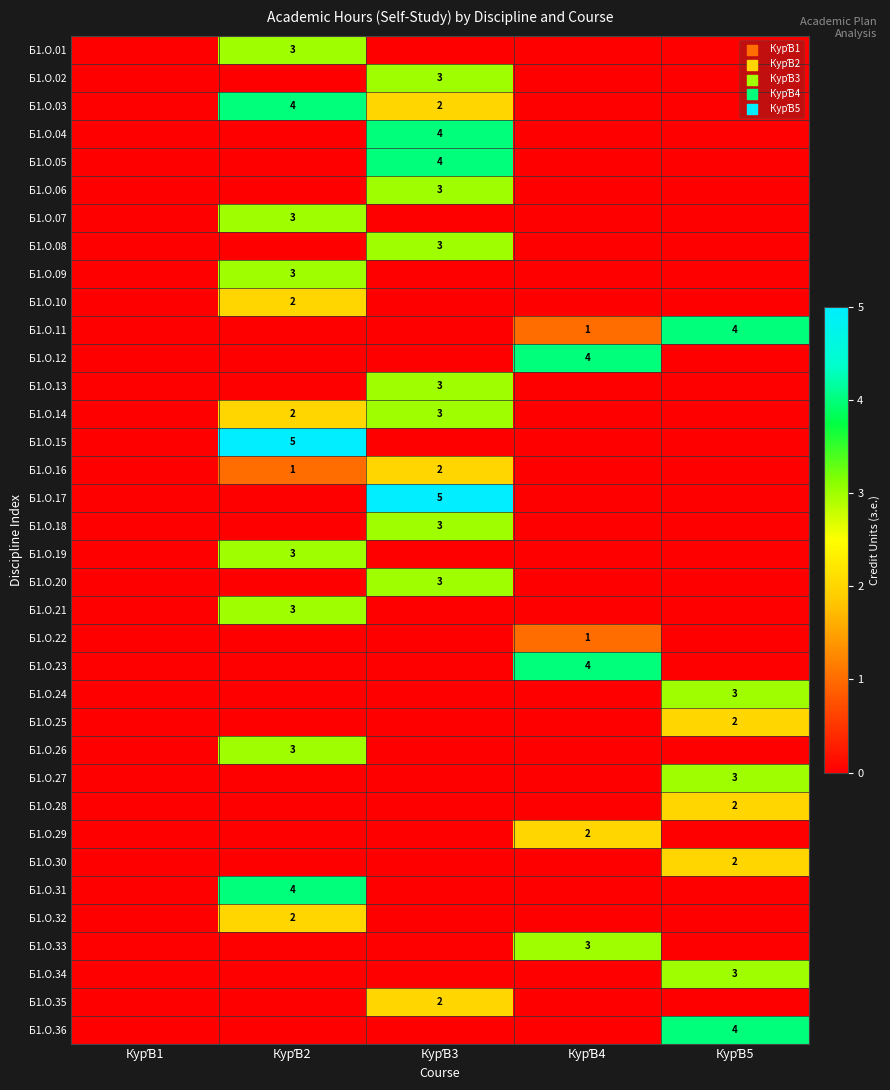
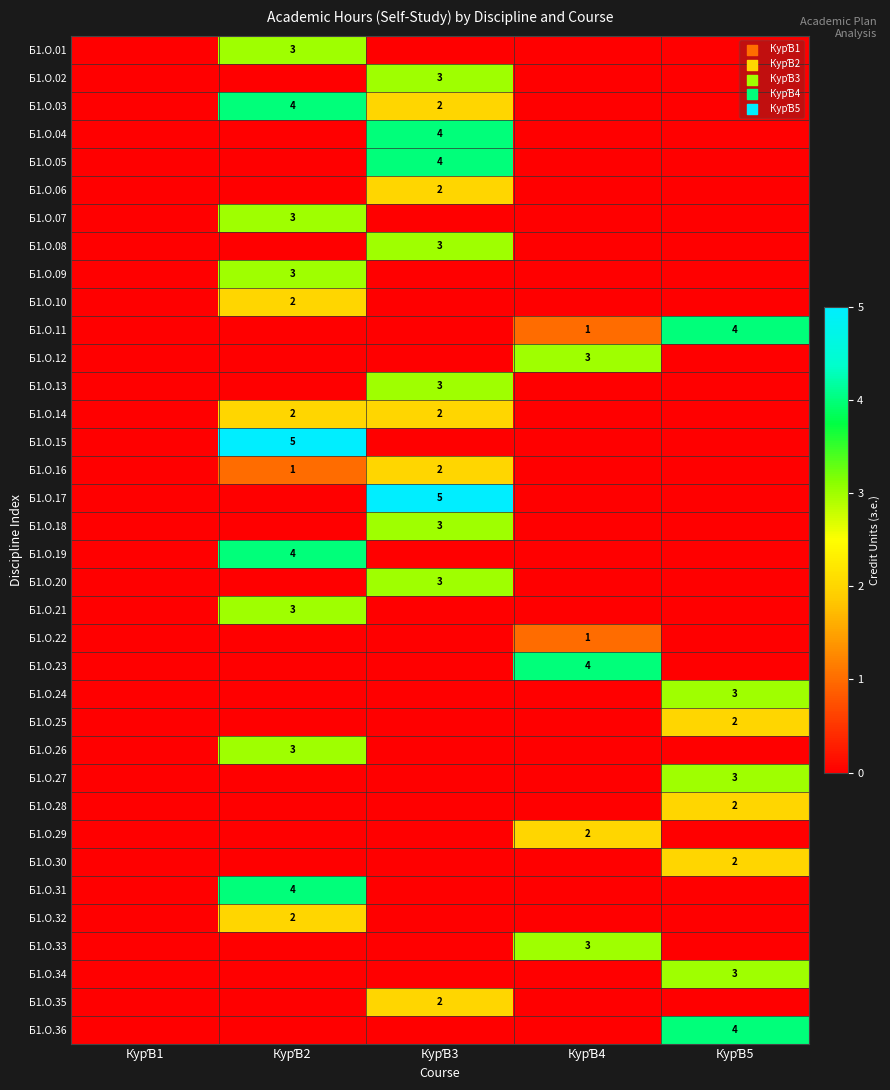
Б1.О.06, КурƁ3: 3 -> 2
Б1.О.12, КурƁ4: 4 -> 3
Б1.О.14, КурƁ3: 3 -> 2
Б1.О.19, КурƁ2: 3 -> 4
